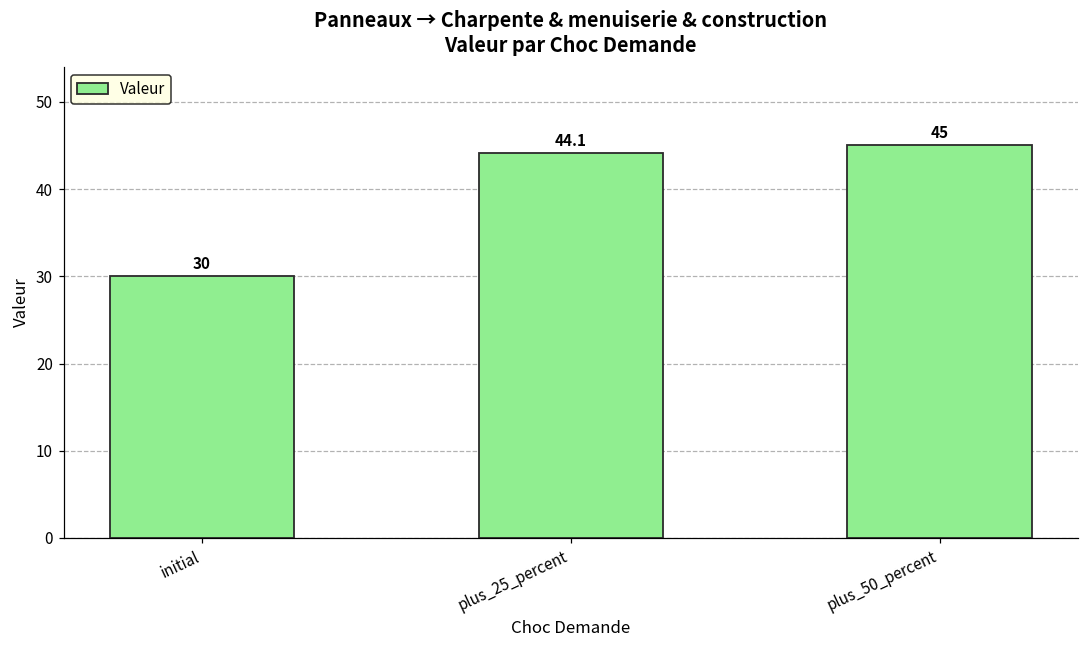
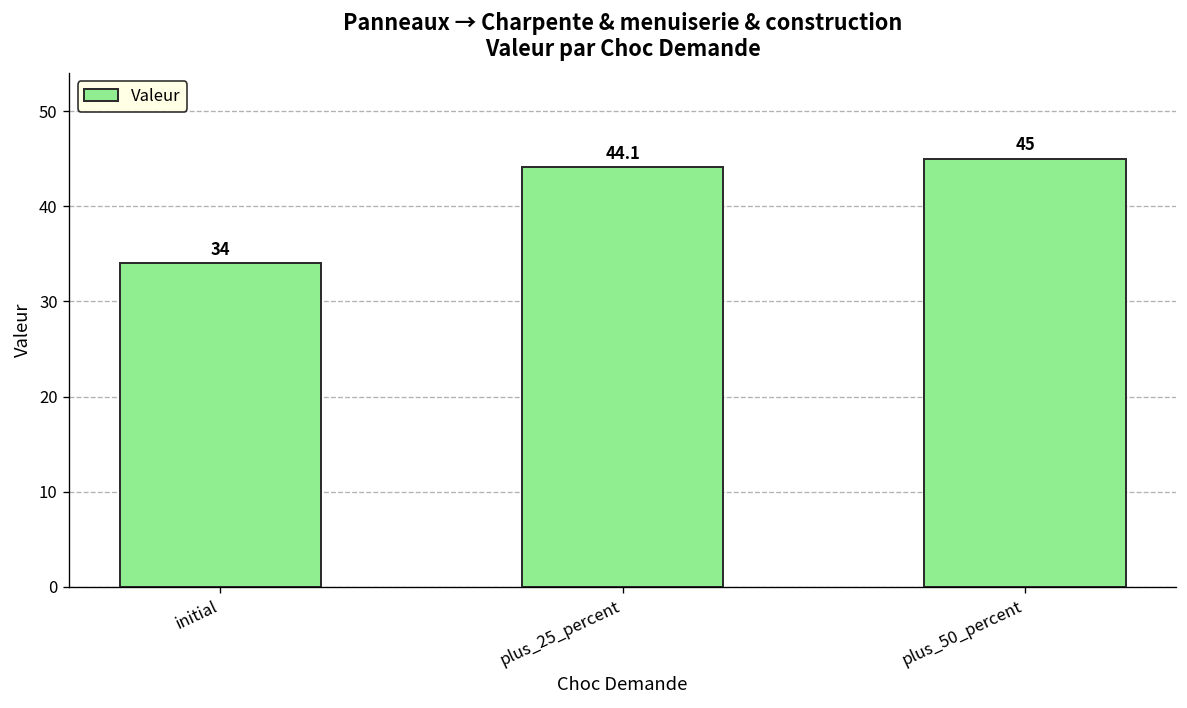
initial: 30 -> 34
